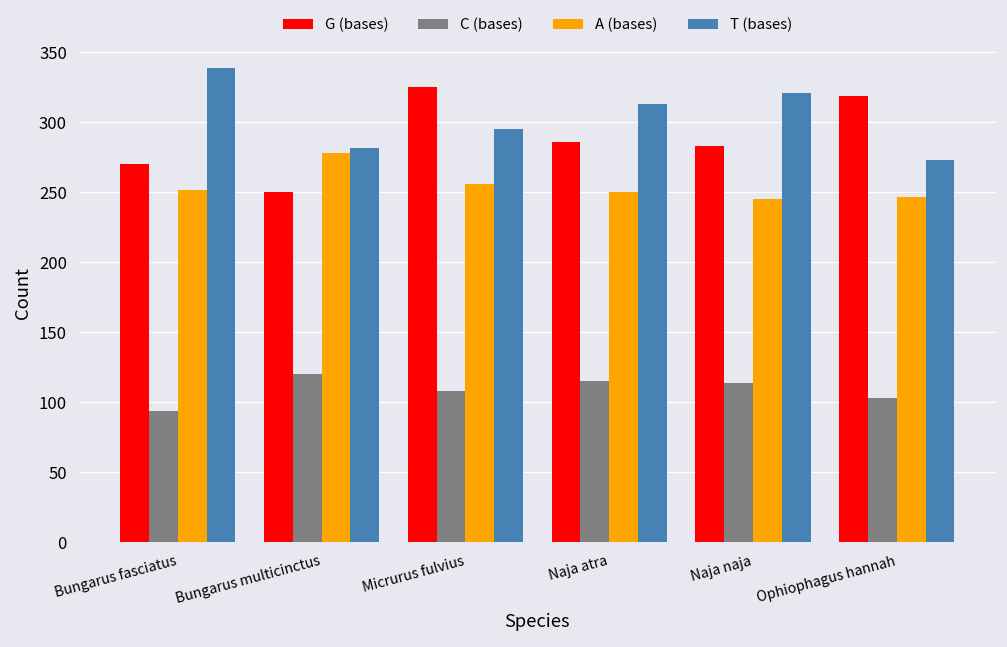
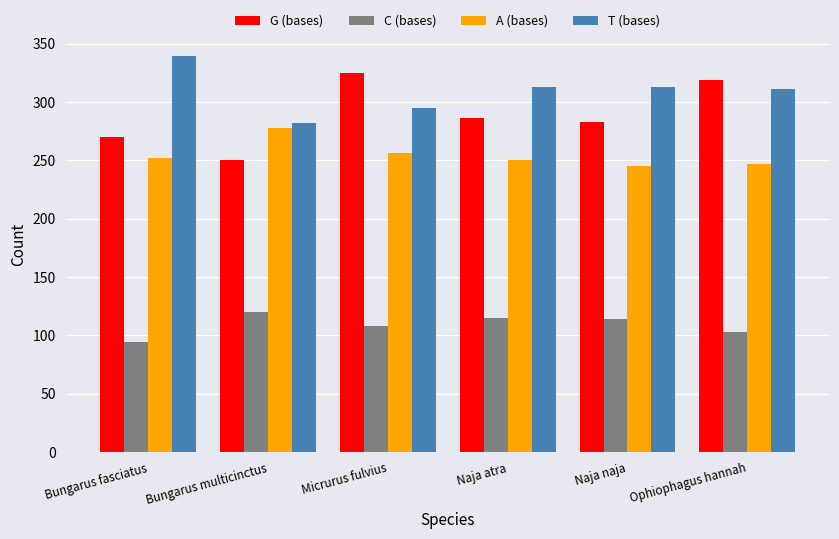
T (bases), Naja naja: 321 -> 313
T (bases), Ophiophagus hannah: 273 -> 311
